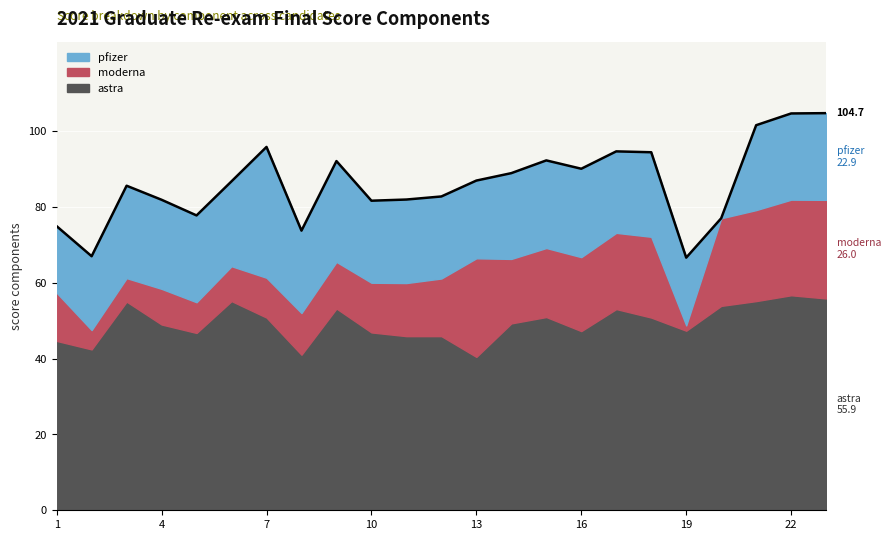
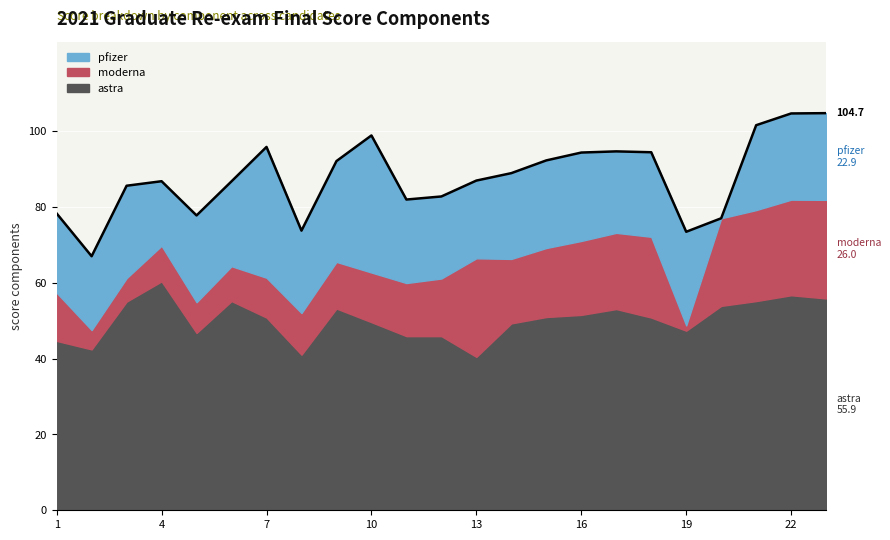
pfizer, 1: 18 -> 21
astra, 4: 49 -> 60
pfizer, 4: 23 -> 17
astra, 10: 47 -> 50
pfizer, 10: 22 -> 36
astra, 16: 47 -> 52
pfizer, 19: 18 -> 25
